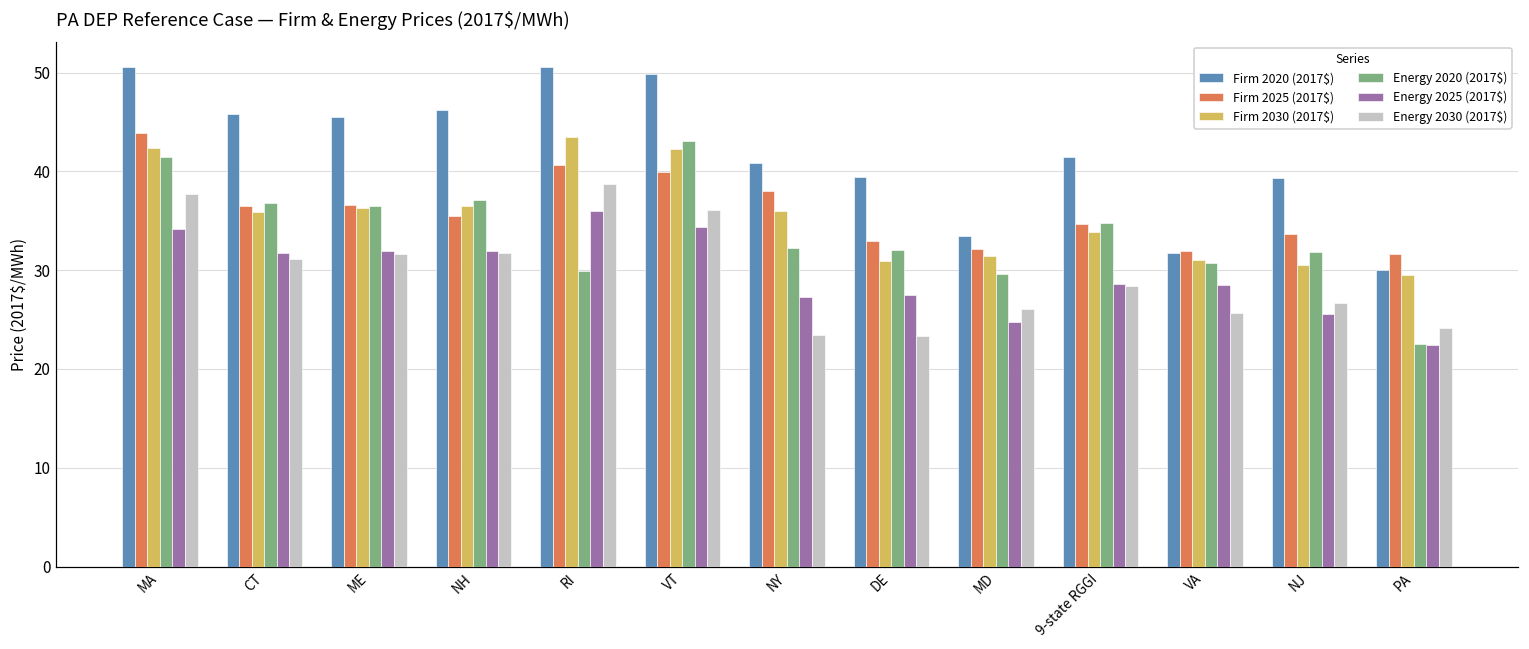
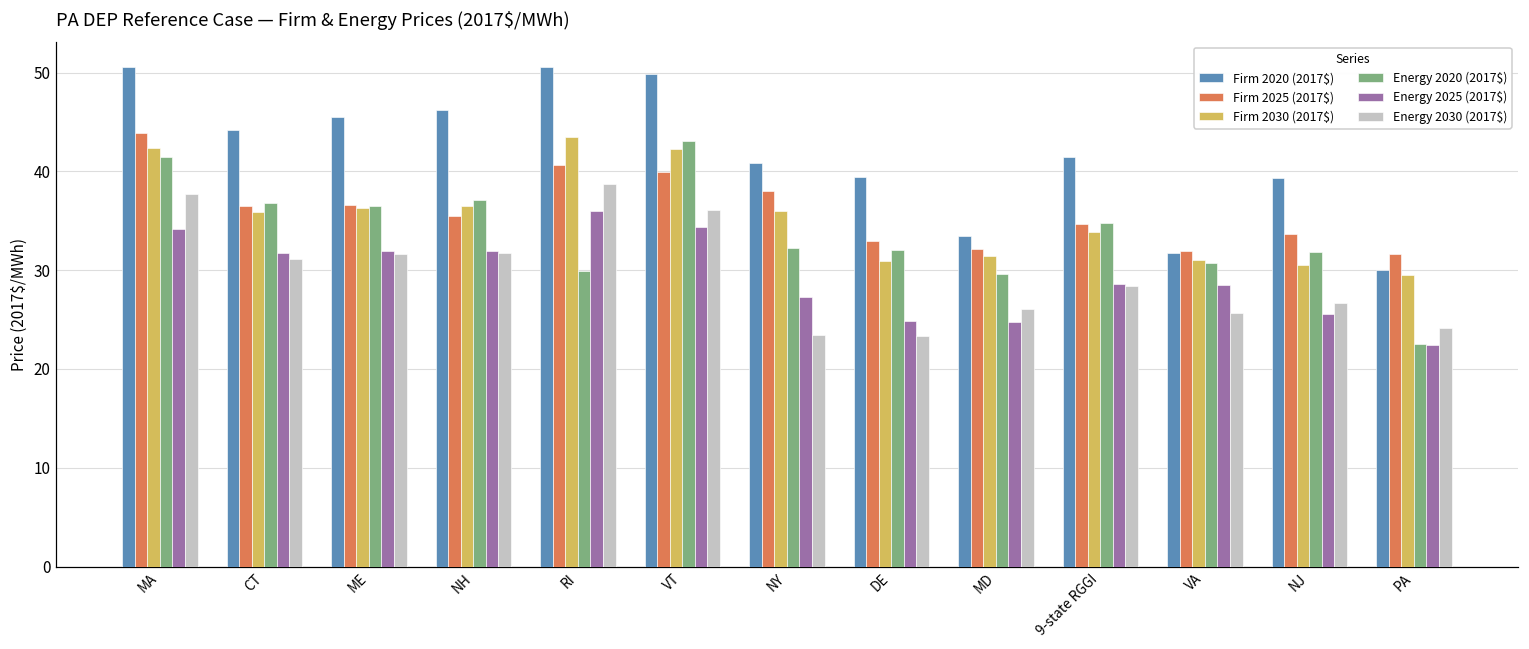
Firm 2020 (2017$), CT: 46 -> 44
Energy 2025 (2017$), DE: 27 -> 25
